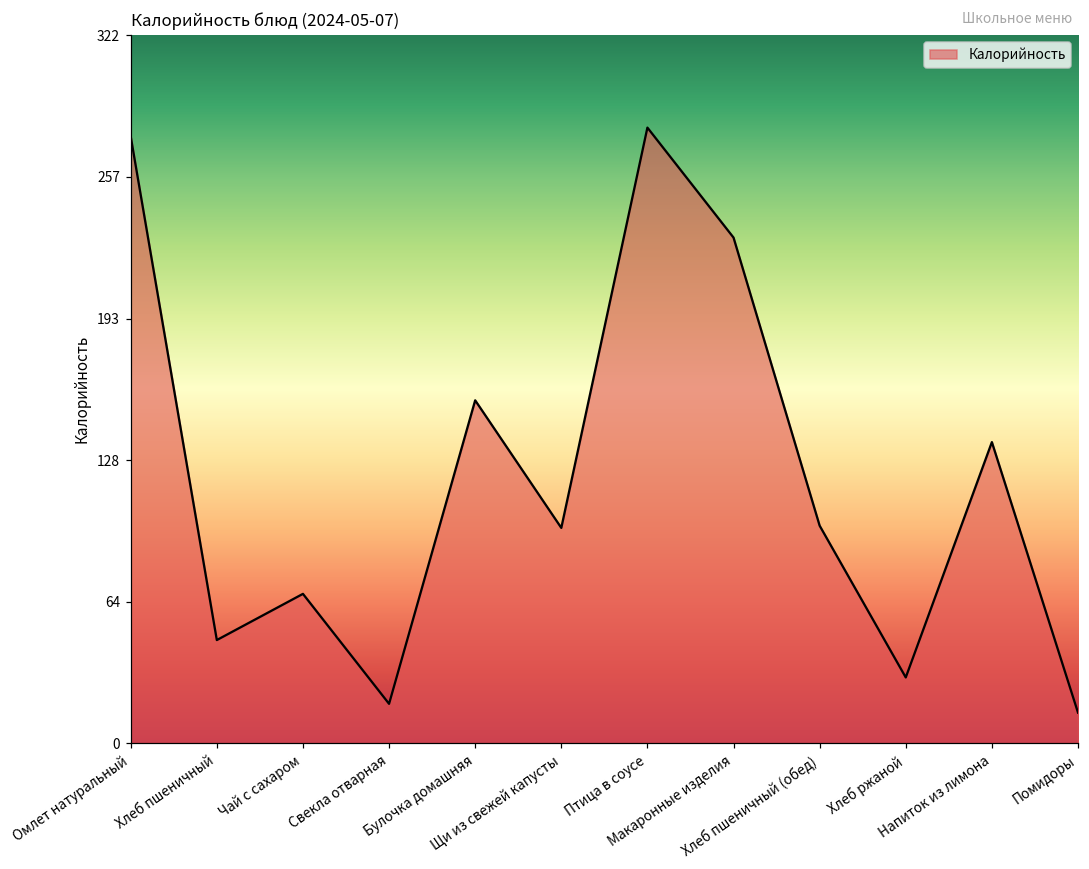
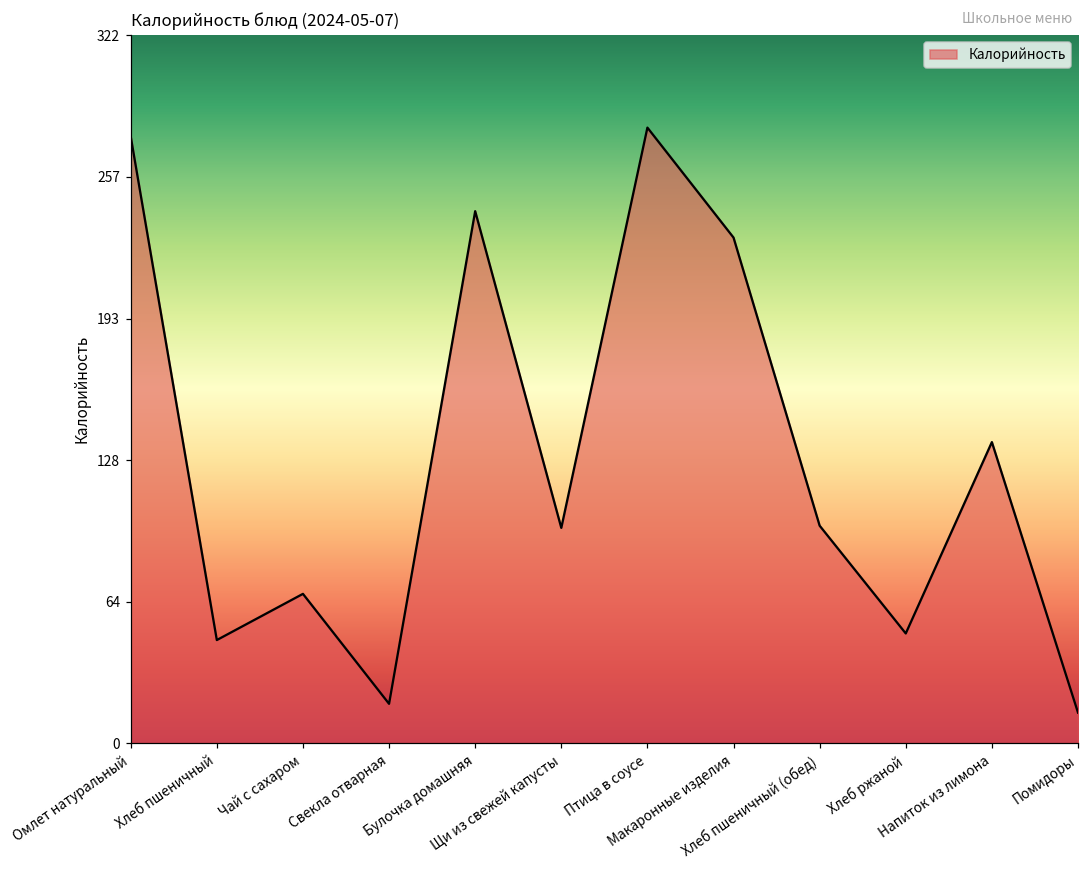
Булочка домашняя: 156 -> 242
Хлеб ржаной: 30 -> 50
